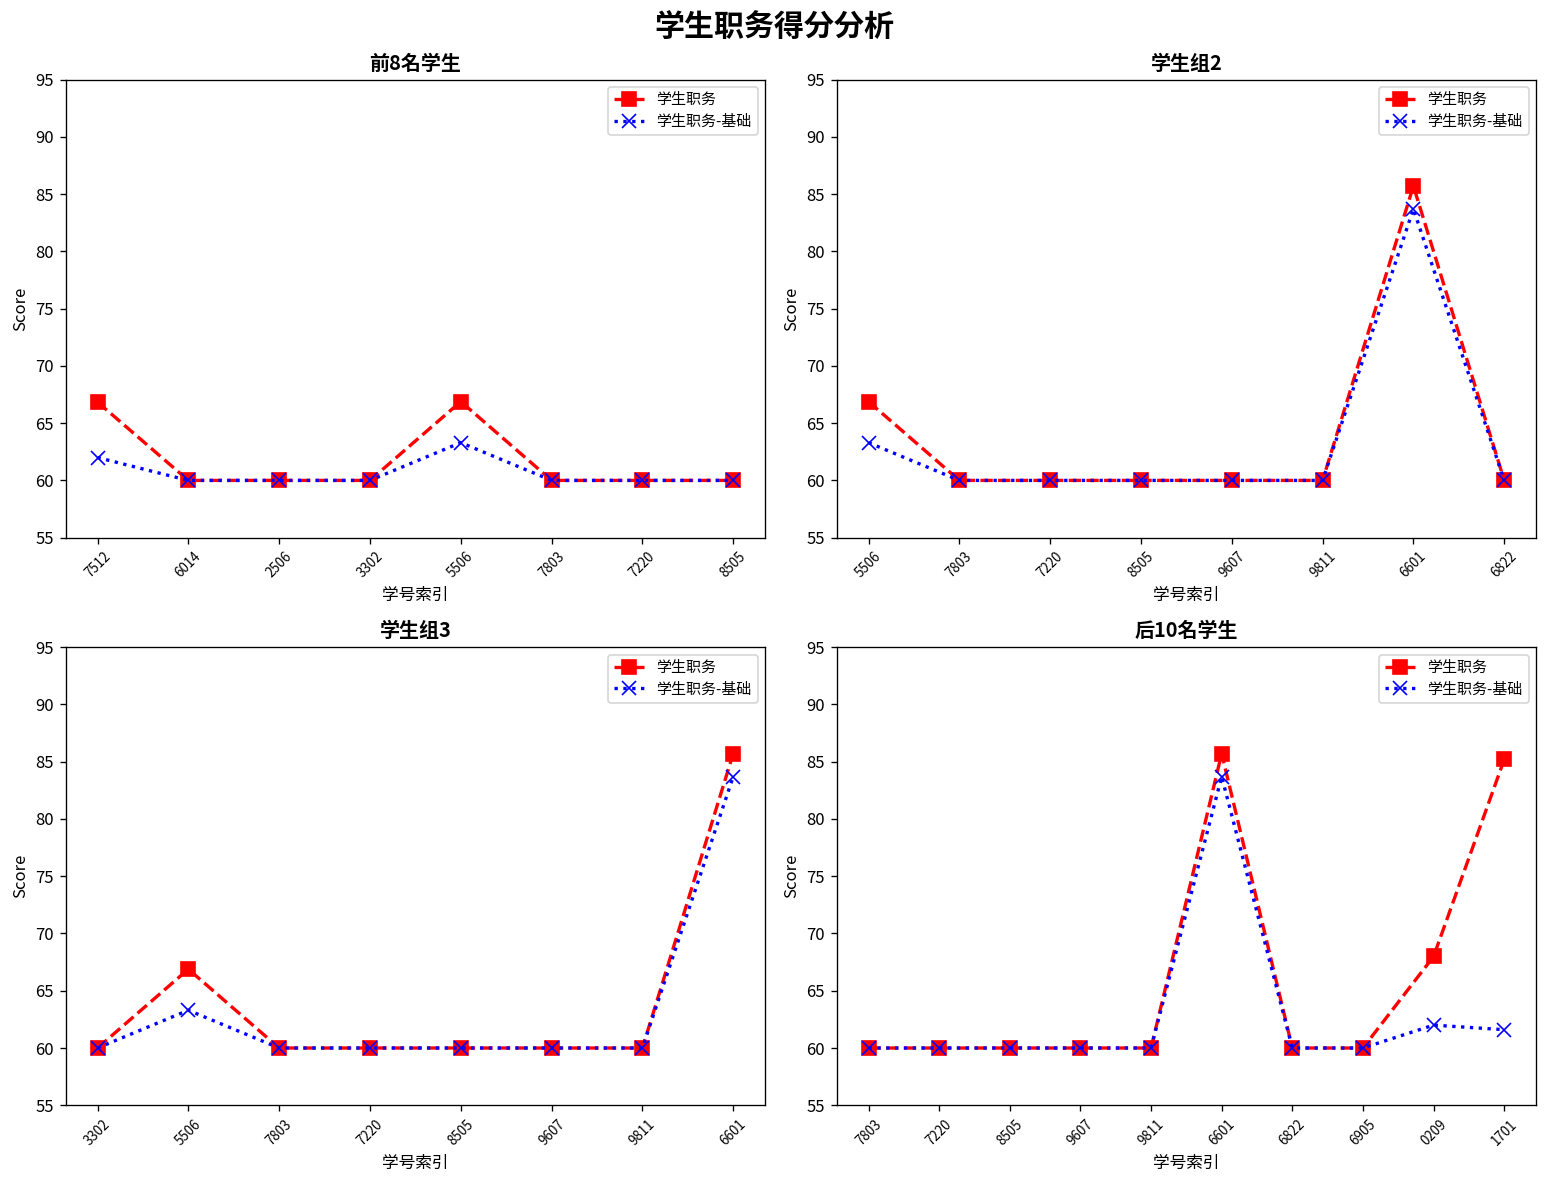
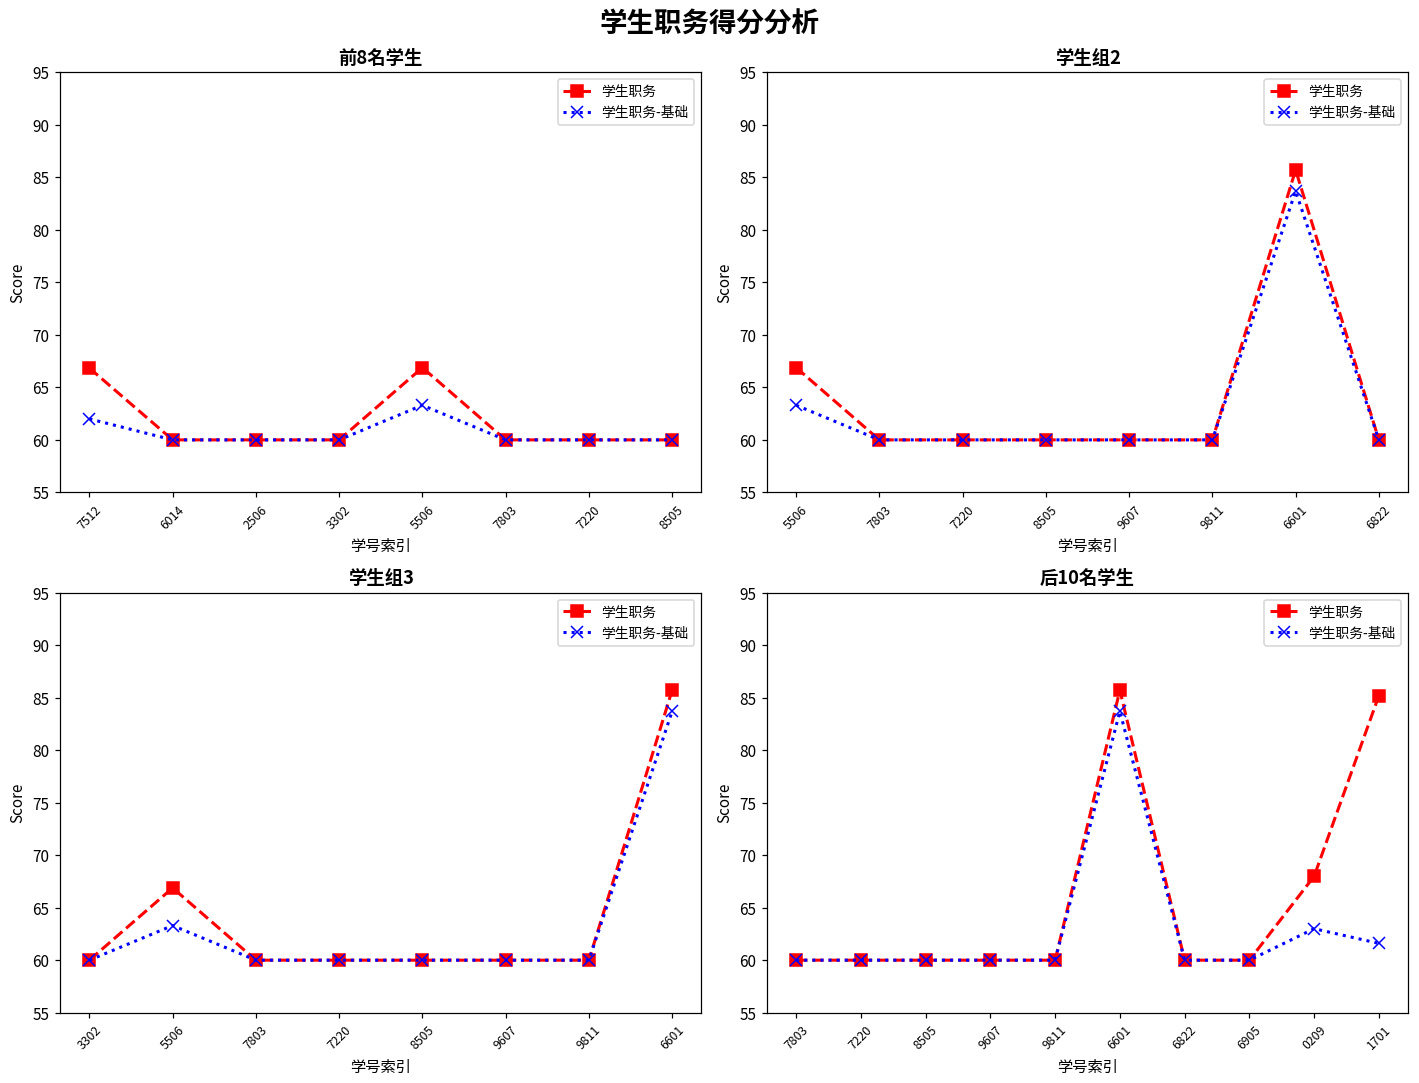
后10名学生, 学生职务-基础, 0209: 62 -> 63
